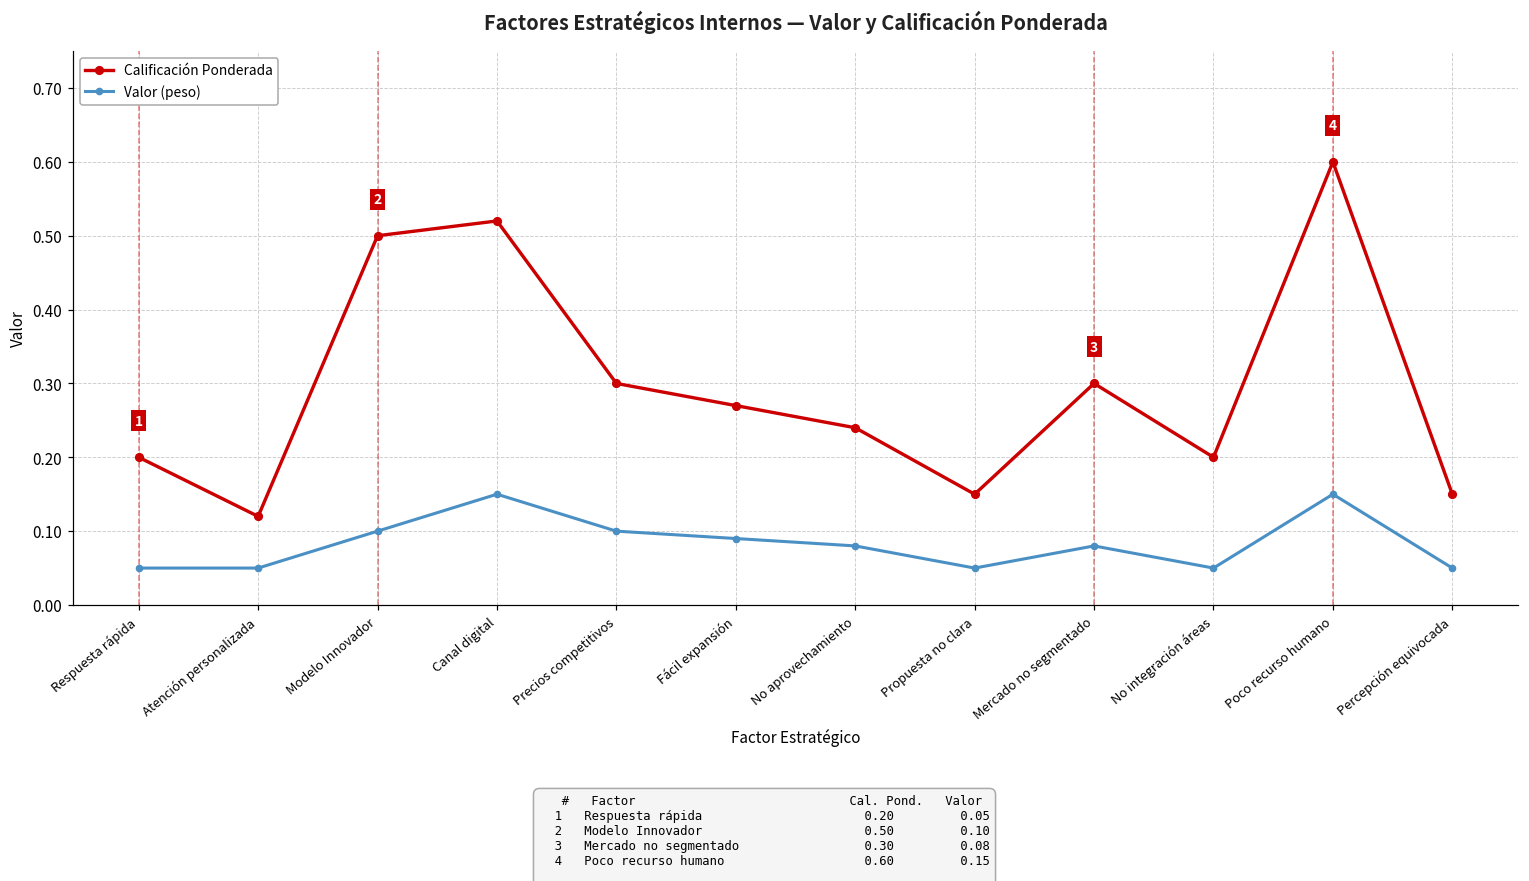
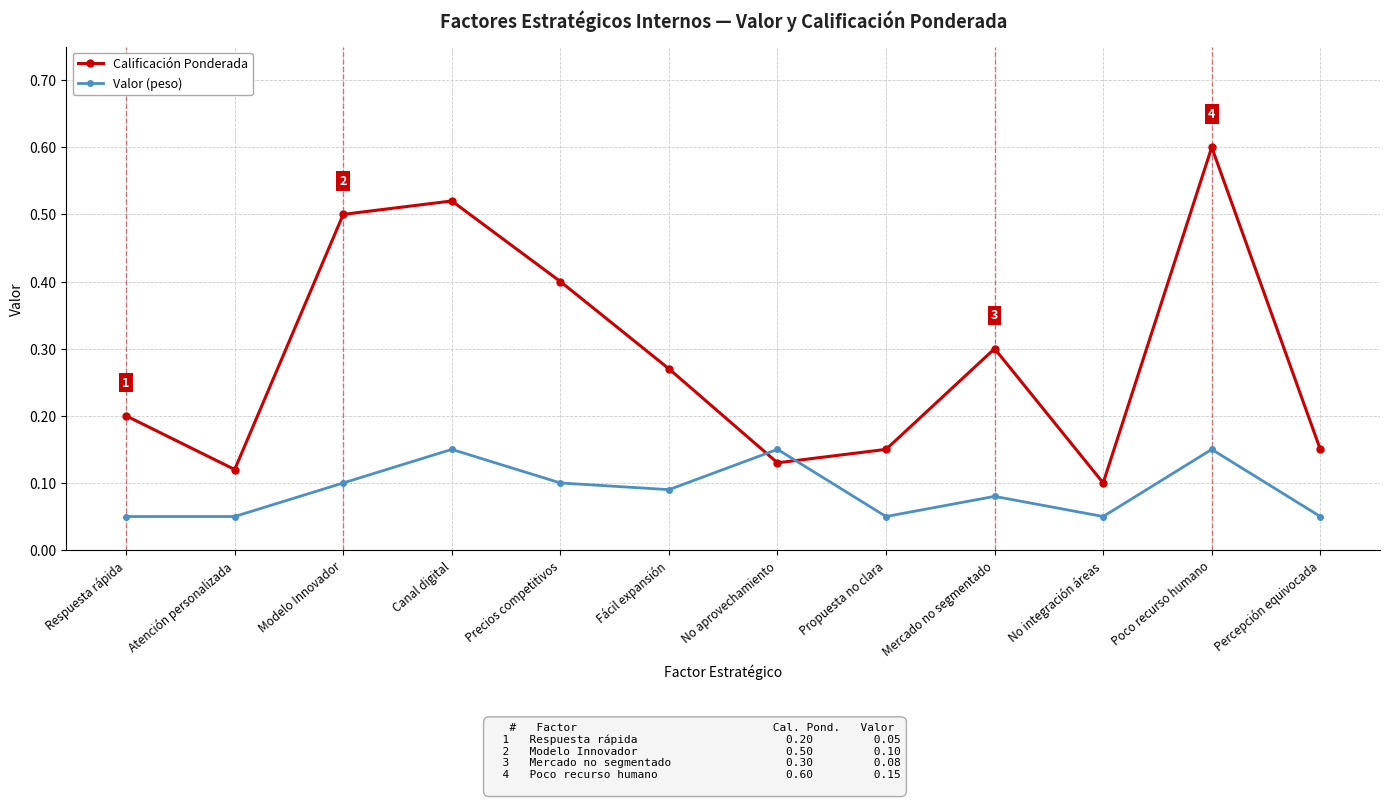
Calificación Ponderada, Precios competitivos: 0.3 -> 0.4
Calificación Ponderada, No aprovechamiento: 0.24 -> 0.13
Valor (peso), No aprovechamiento: 0.08 -> 0.15
Calificación Ponderada, No integración áreas: 0.2 -> 0.1
